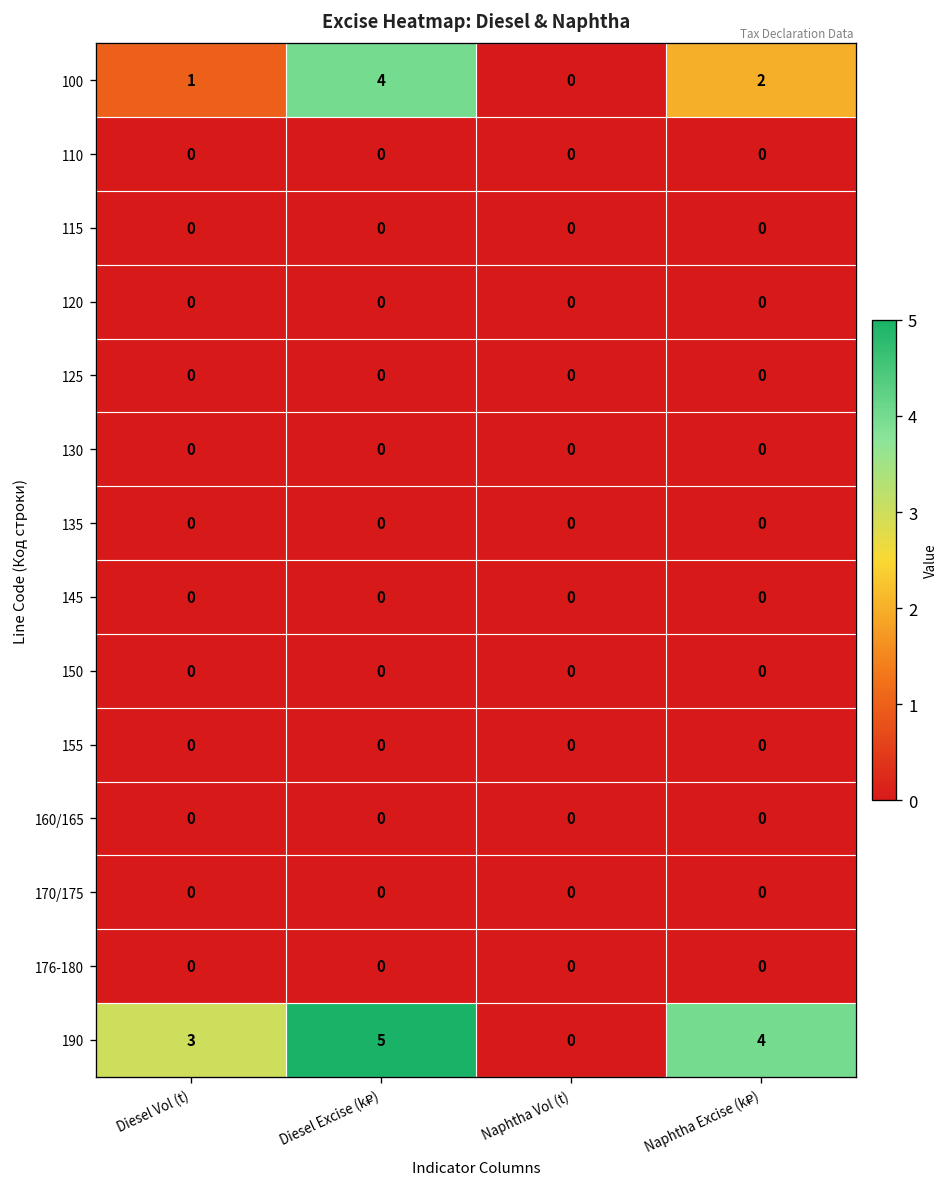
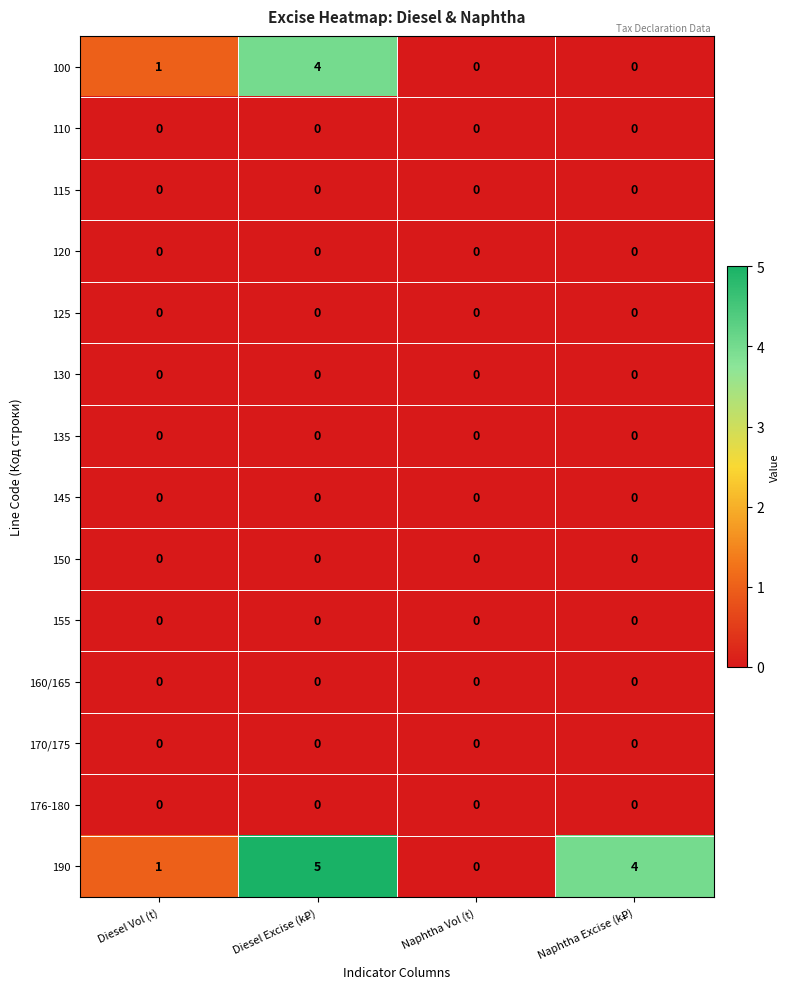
100, Naphtha Excise (k₽): 2 -> 0
190, Diesel Vol (t): 3 -> 1
